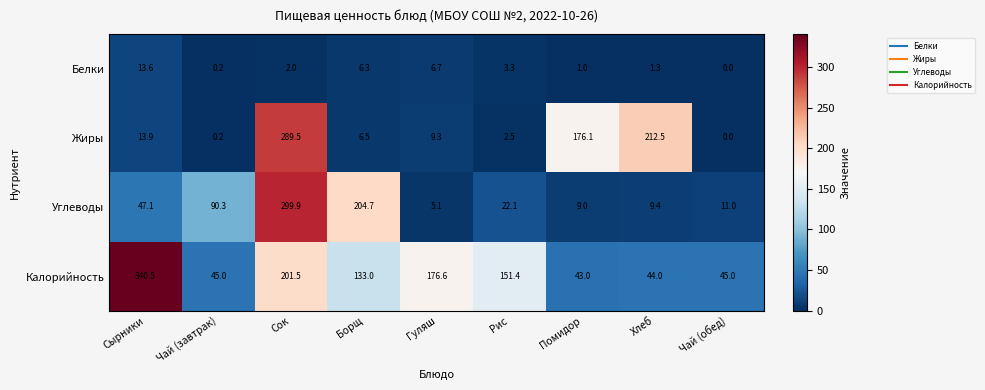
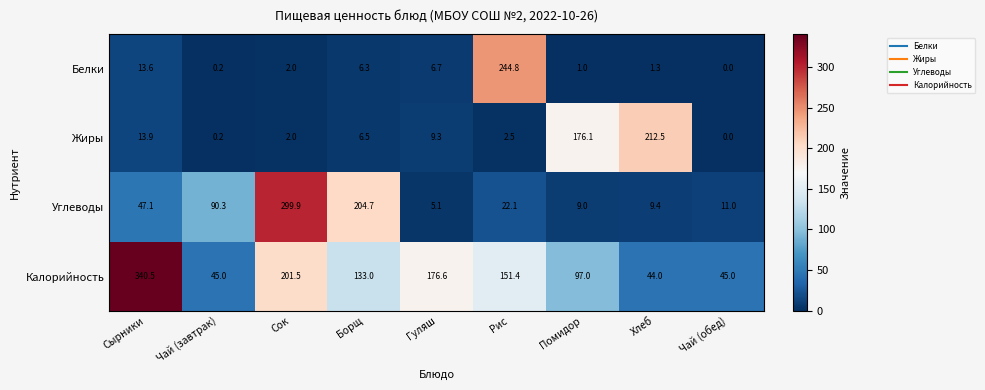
Белки, Рис: 3.3 -> 244.8
Жиры, Сок: 289.5 -> 2.0
Калорийность, Помидор: 43.0 -> 97.0
